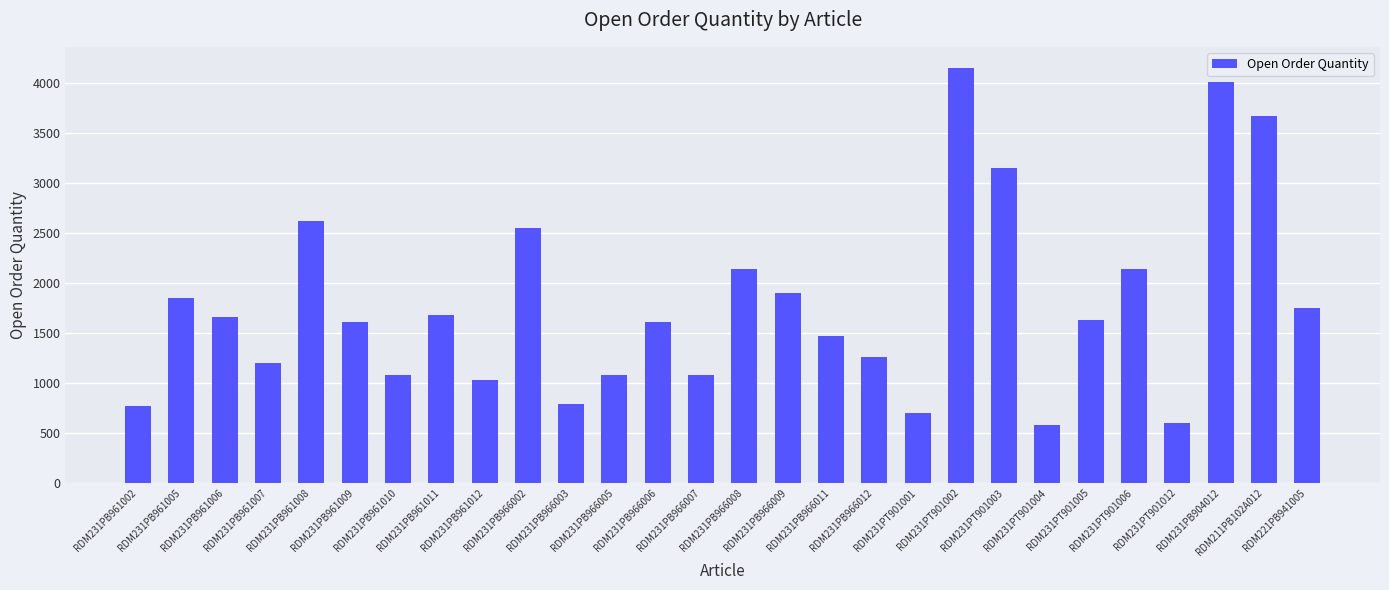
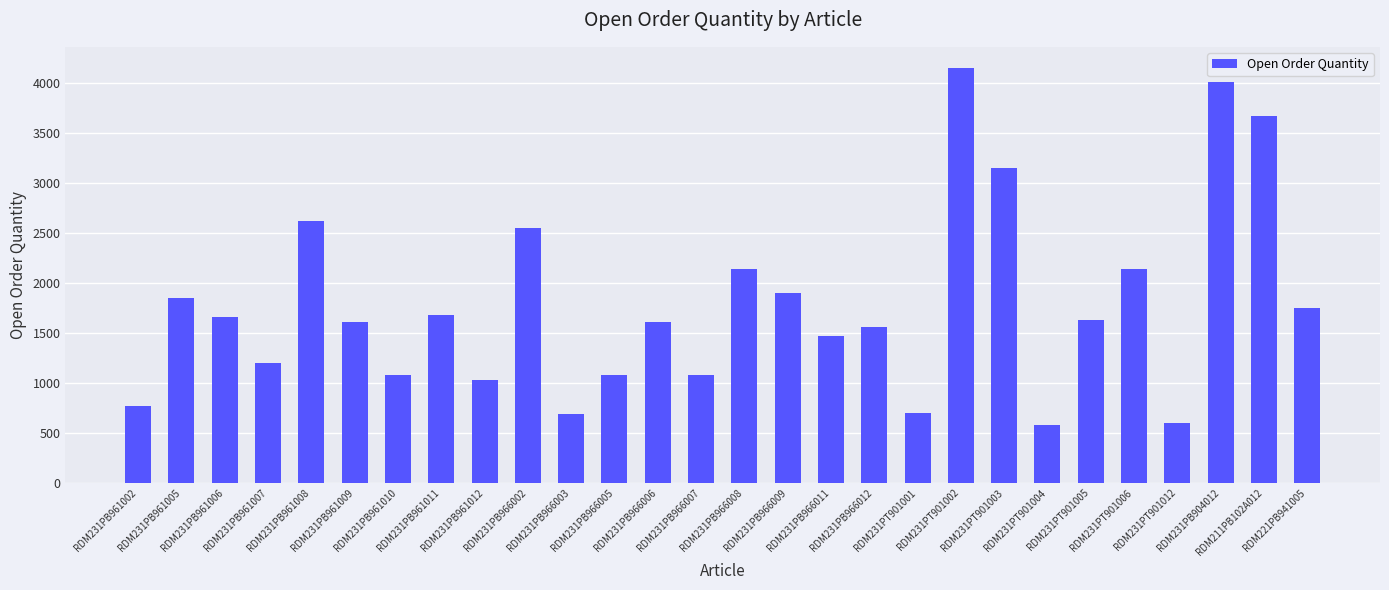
RDM231PB966003: 790 -> 690
RDM231PB966012: 1260 -> 1560
